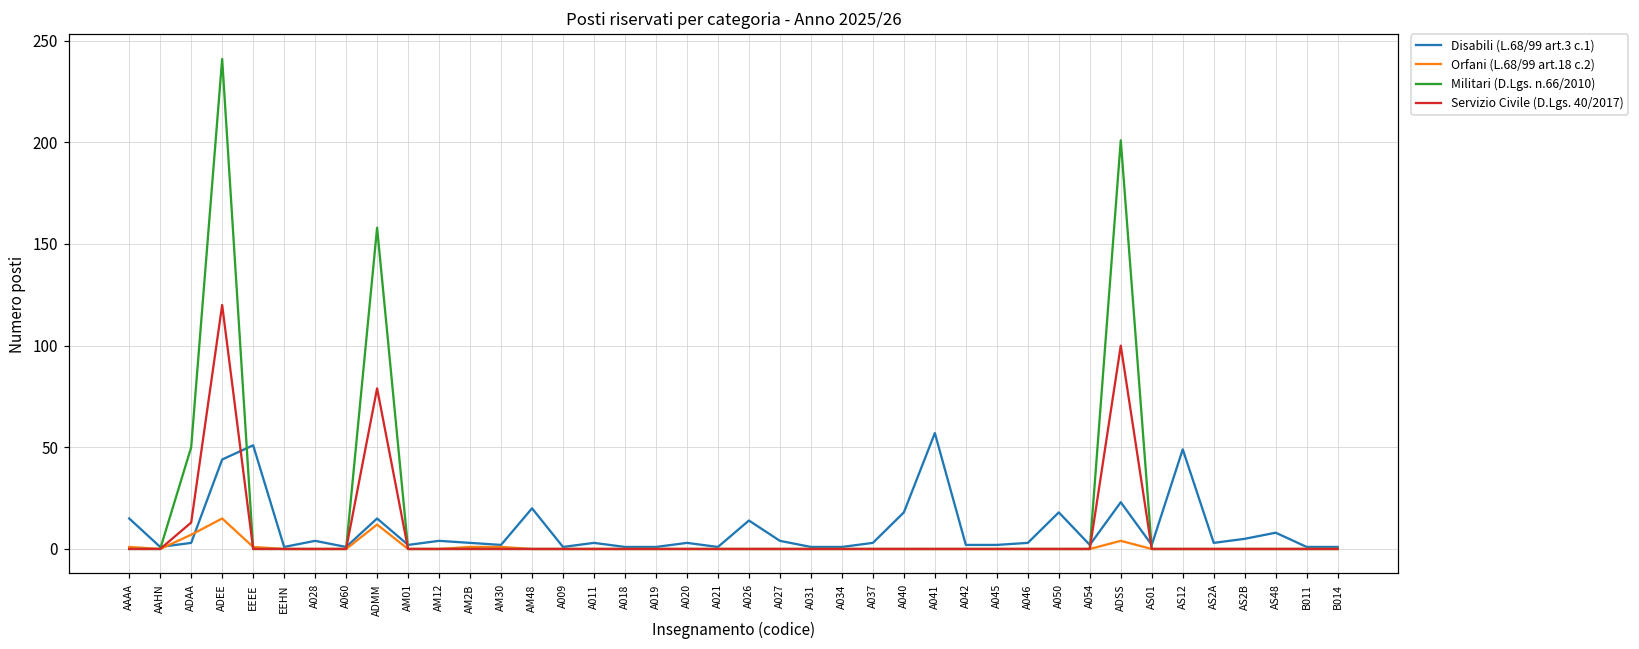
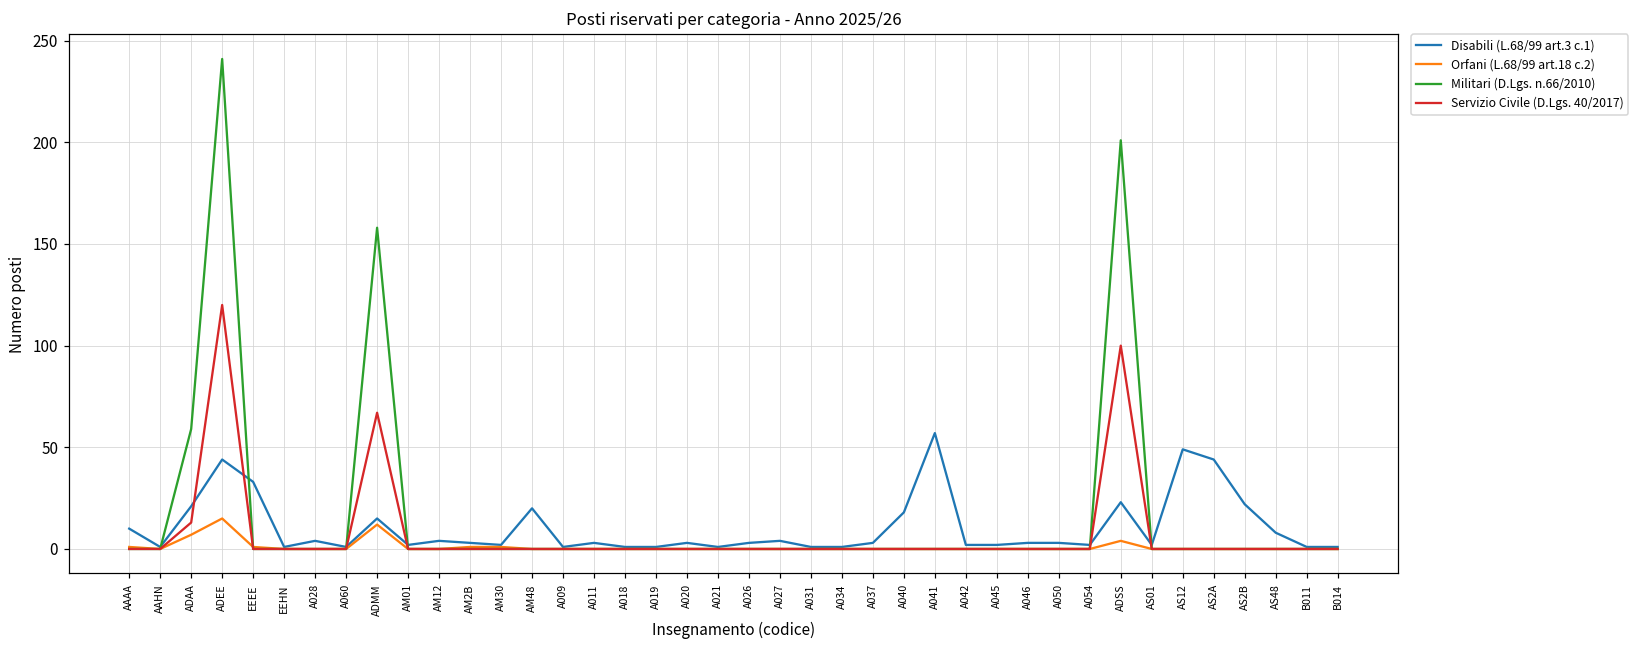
Disabili (L.68/99 art.3 c.1), AAAA: 15 -> 10
Disabili (L.68/99 art.3 c.1), ADAA: 3 -> 21
Militari (D.Lgs. n.66/2010), ADAA: 50 -> 59
Disabili (L.68/99 art.3 c.1), EEEE: 51 -> 33
Servizio Civile (D.Lgs. 40/2017), ADMM: 79 -> 67
Disabili (L.68/99 art.3 c.1), A026: 14 -> 3
Disabili (L.68/99 art.3 c.1), A050: 18 -> 3
Disabili (L.68/99 art.3 c.1), AS2A: 3 -> 44
Disabili (L.68/99 art.3 c.1), AS2B: 5 -> 22
